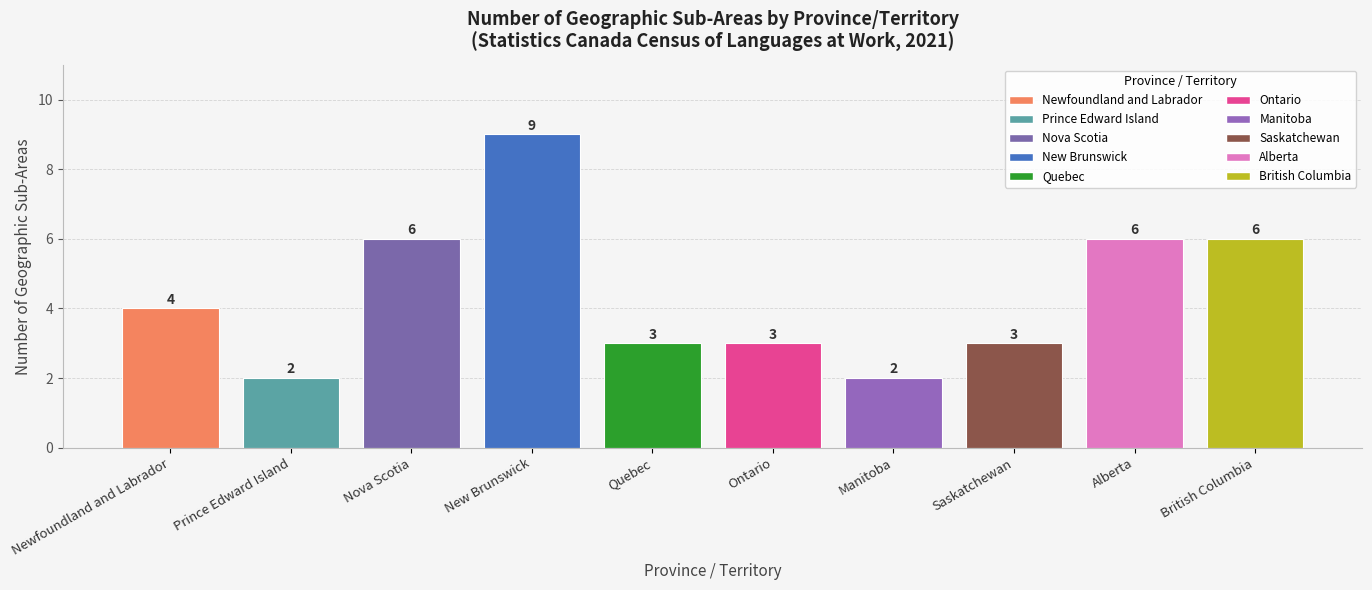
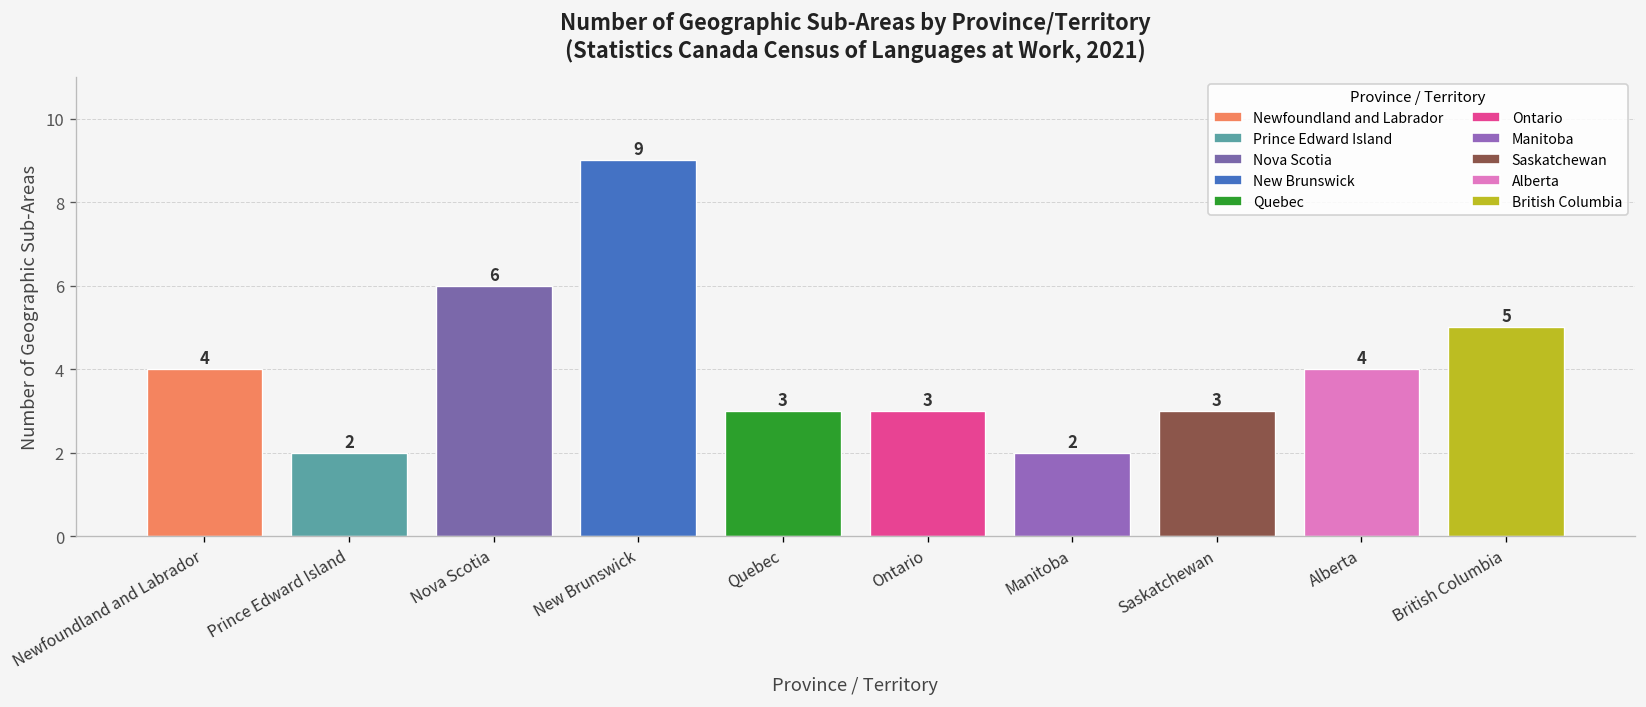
Alberta: 6 -> 4
British Columbia: 6 -> 5
